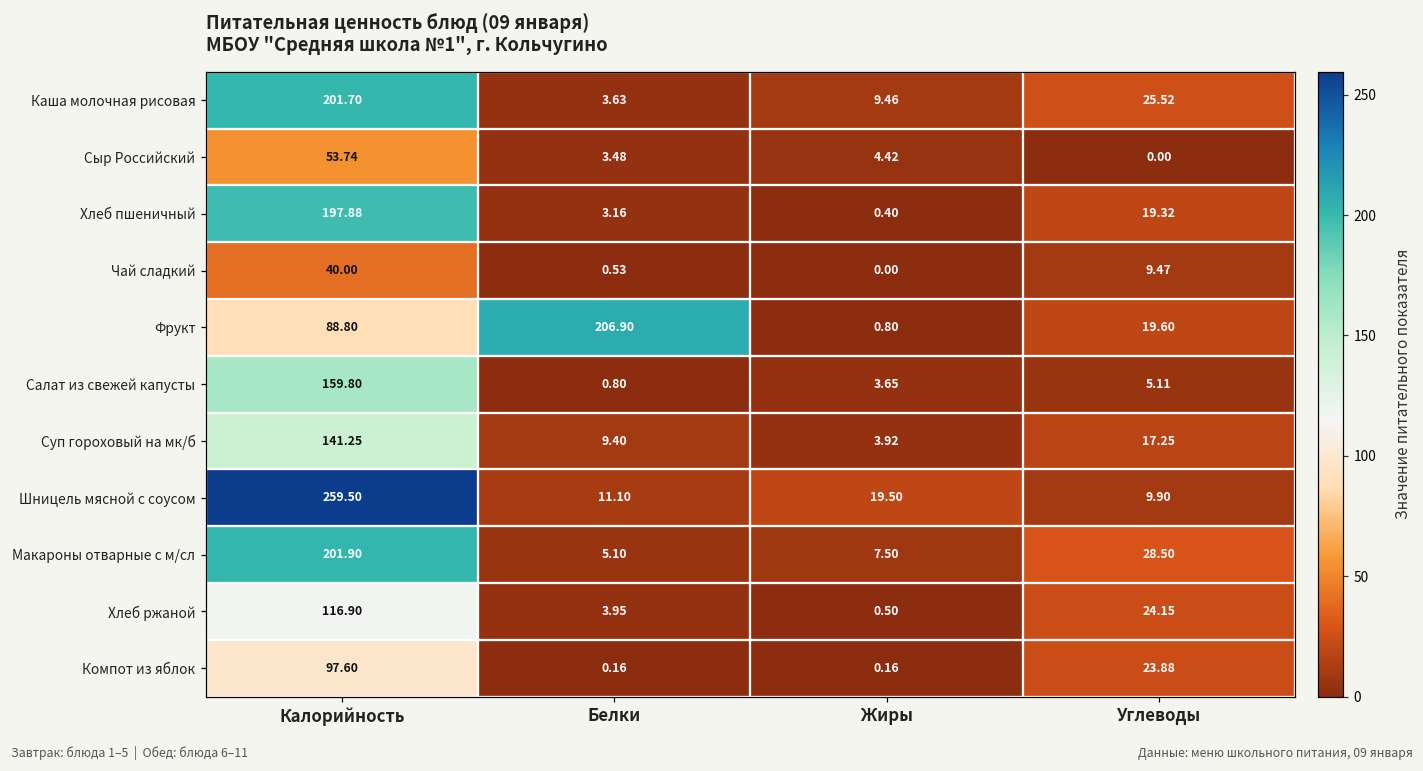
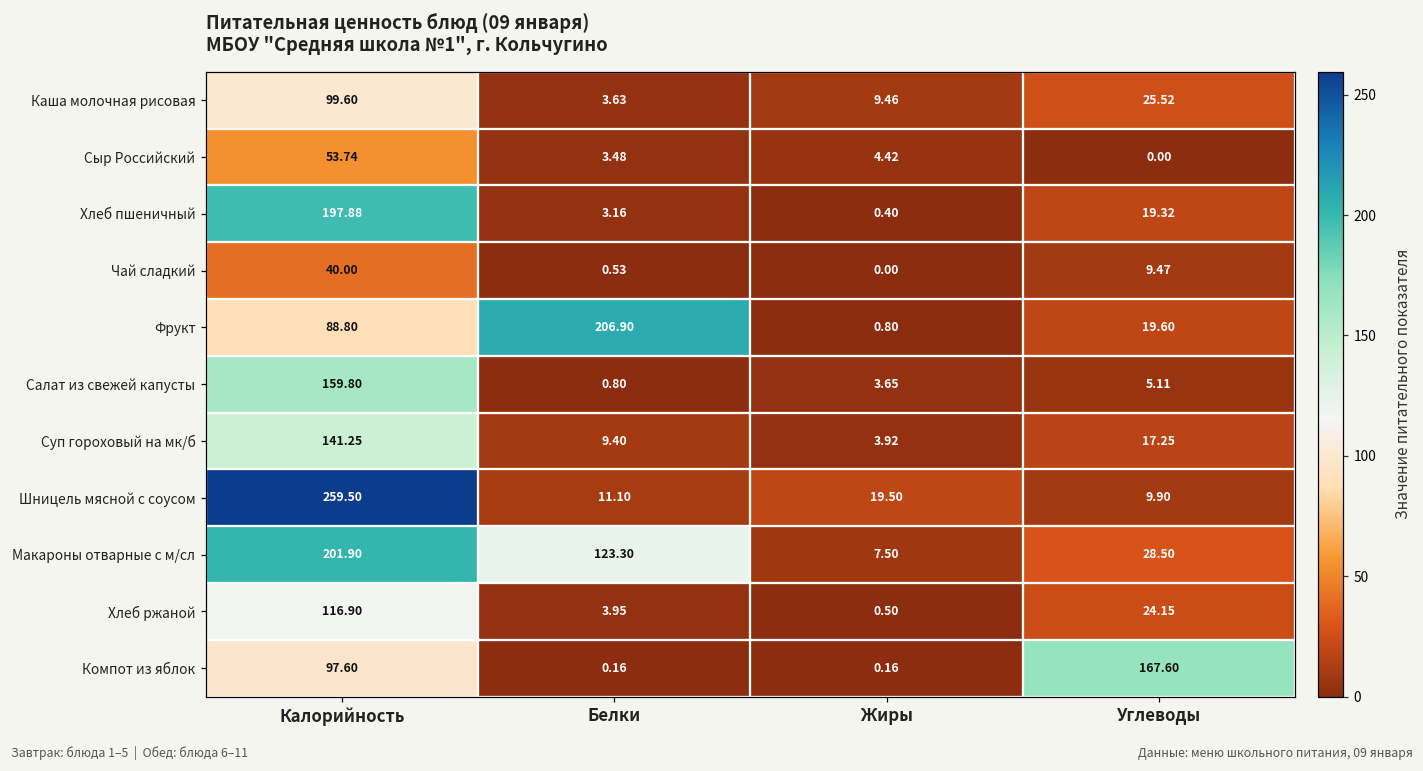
Каша молочная рисовая, Калорийность: 201.70 -> 99.60
Макароны отварные с м/сл, Белки: 5.10 -> 123.30
Компот из яблок, Углеводы: 23.88 -> 167.60
